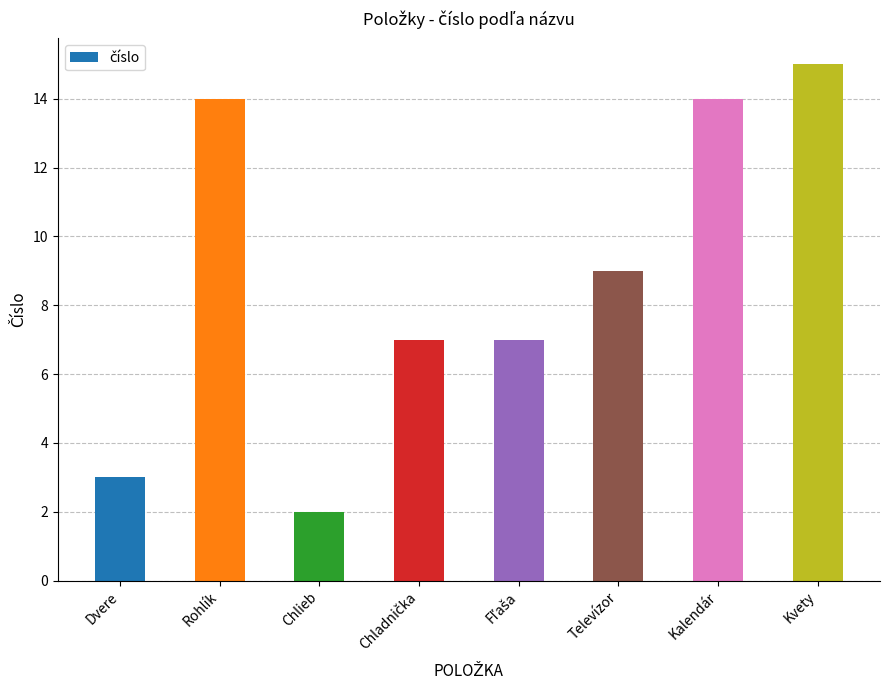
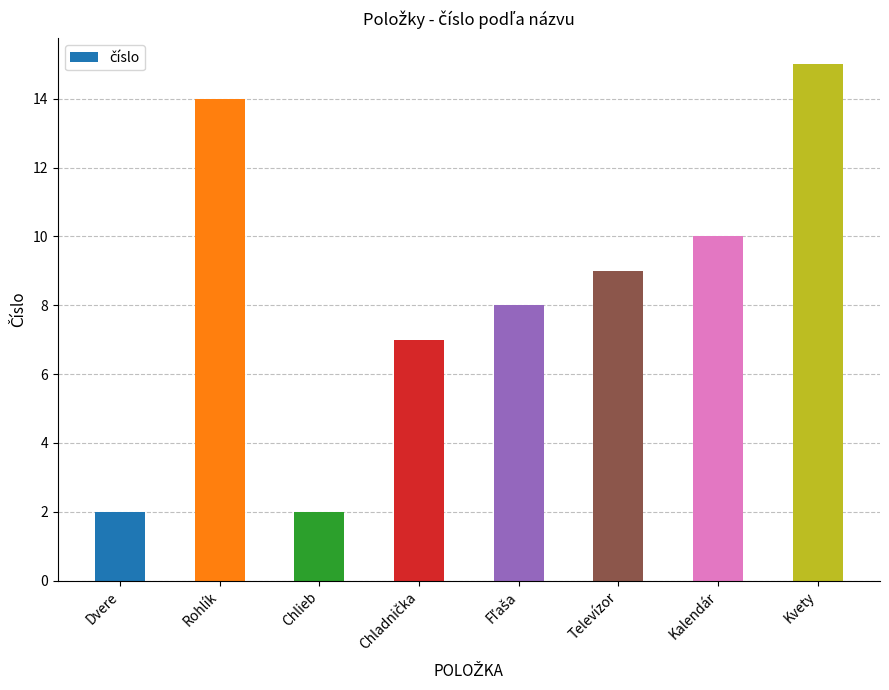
Dvere: 3 -> 2
Fľaša: 7 -> 8
Kalendár: 14 -> 10
